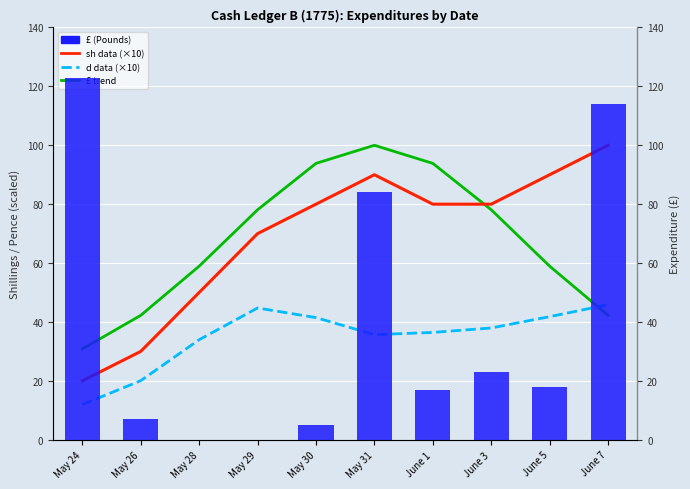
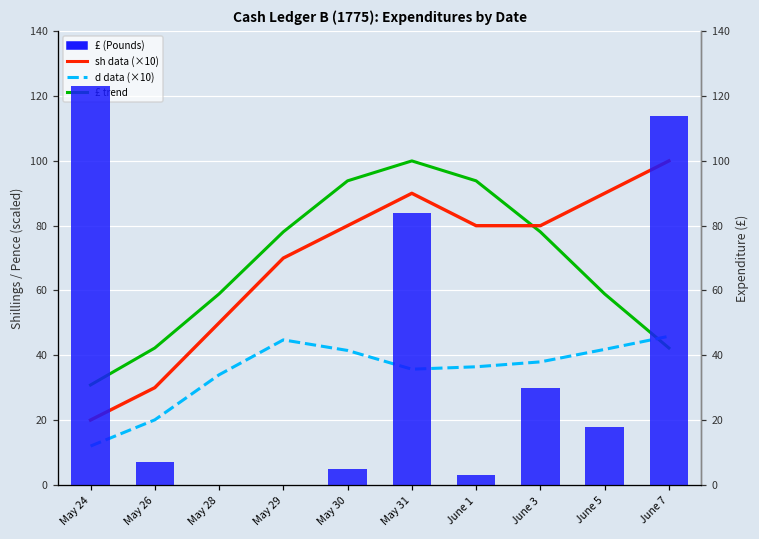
£ (Pounds), June 1: 17 -> 3
£ (Pounds), June 3: 23 -> 30
